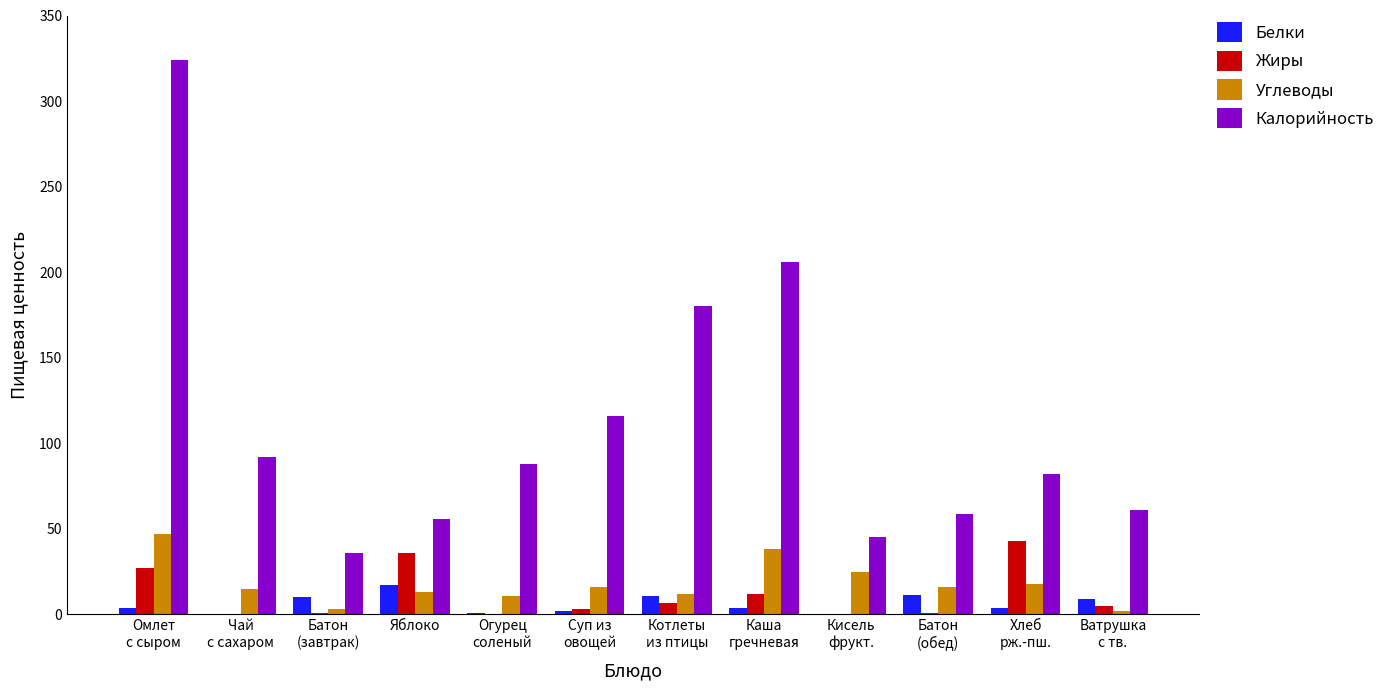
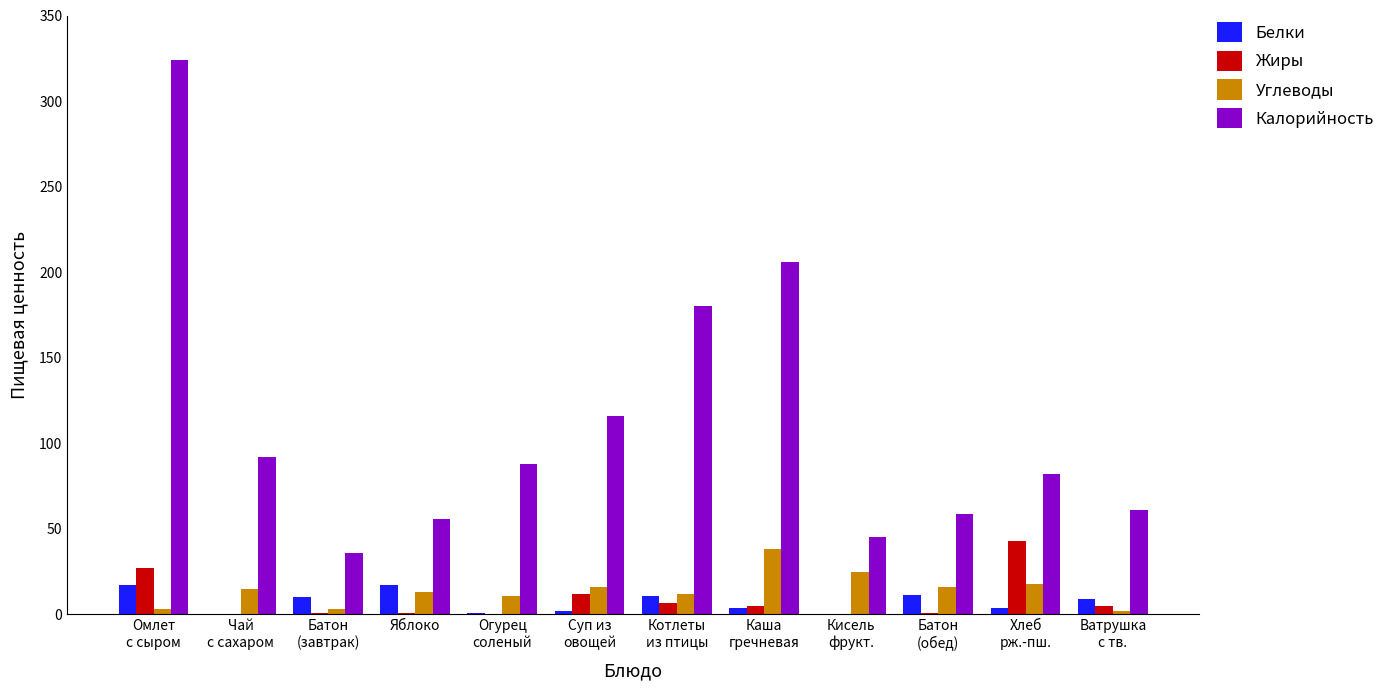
Белки, Омлет с сыром: 4 -> 17
Углеводы, Омлет с сыром: 47 -> 3
Жиры, Яблоко: 36 -> 1
Жиры, Суп из овощей: 3 -> 12
Жиры, Каша гречневая: 12 -> 5
